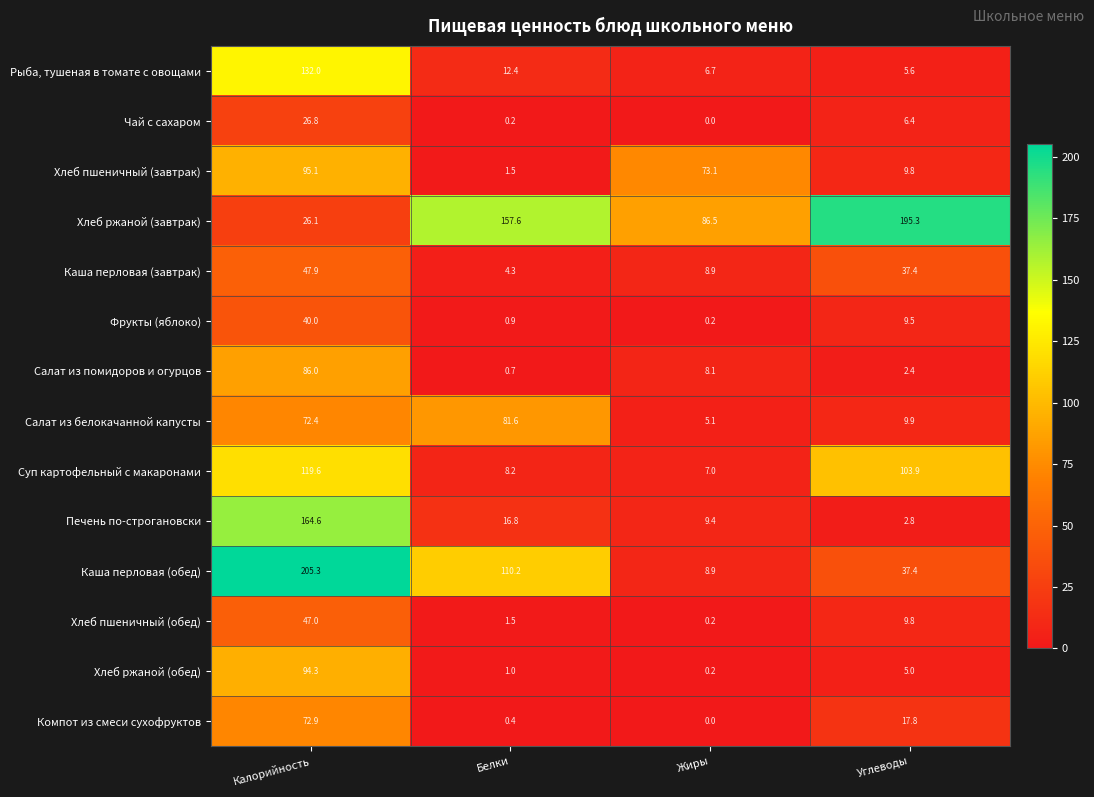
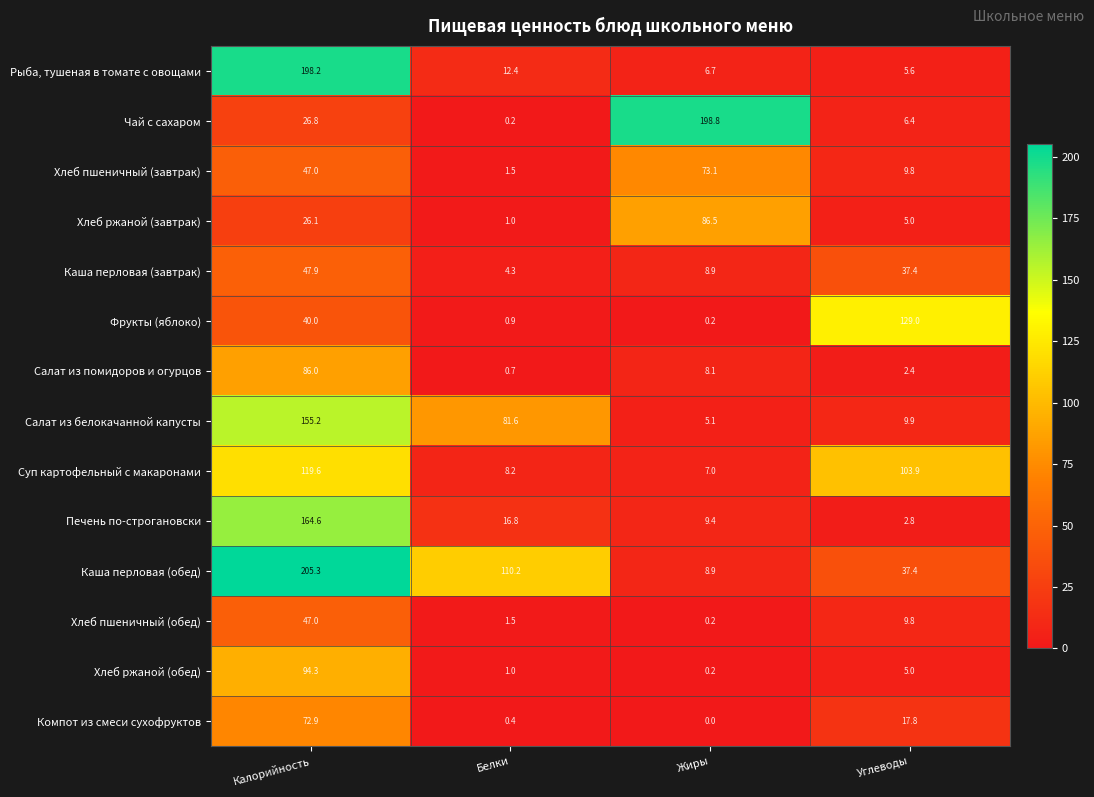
Рыба, тушеная в томате с овощами, Калорийность: 132.0 -> 198.2
Чай с сахаром, Жиры: 0.0 -> 198.8
Хлеб пшеничный (завтрак), Калорийность: 95.1 -> 47.0
Хлеб ржаной (завтрак), Белки: 157.6 -> 1.0
Хлеб ржаной (завтрак), Углеводы: 195.3 -> 5.0
Фрукты (яблоко), Углеводы: 9.5 -> 129.0
Салат из белокачанной капусты, Калорийность: 72.4 -> 155.2
